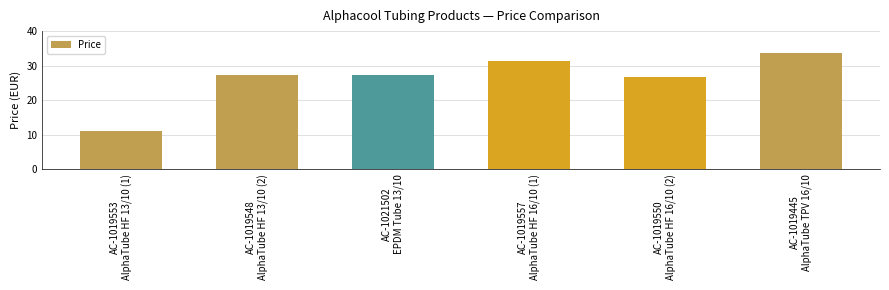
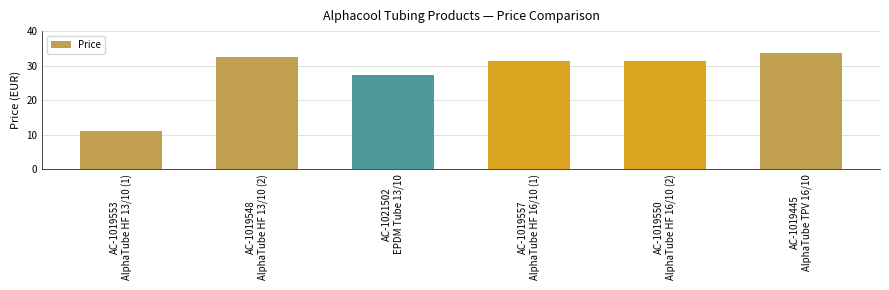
AC-1019548 AlphaTube HF 13/10 (2): 27 -> 33
AC-1019550 AlphaTube HF 16/10 (2): 27 -> 31
